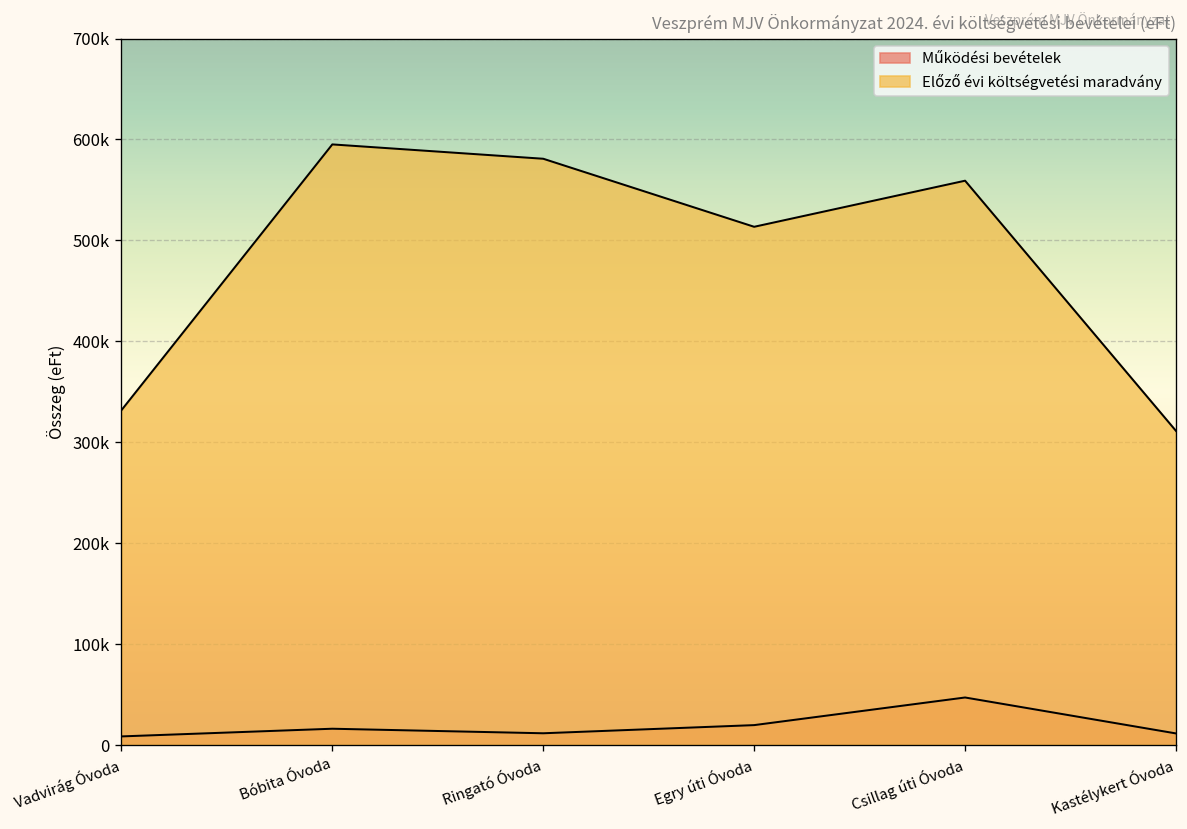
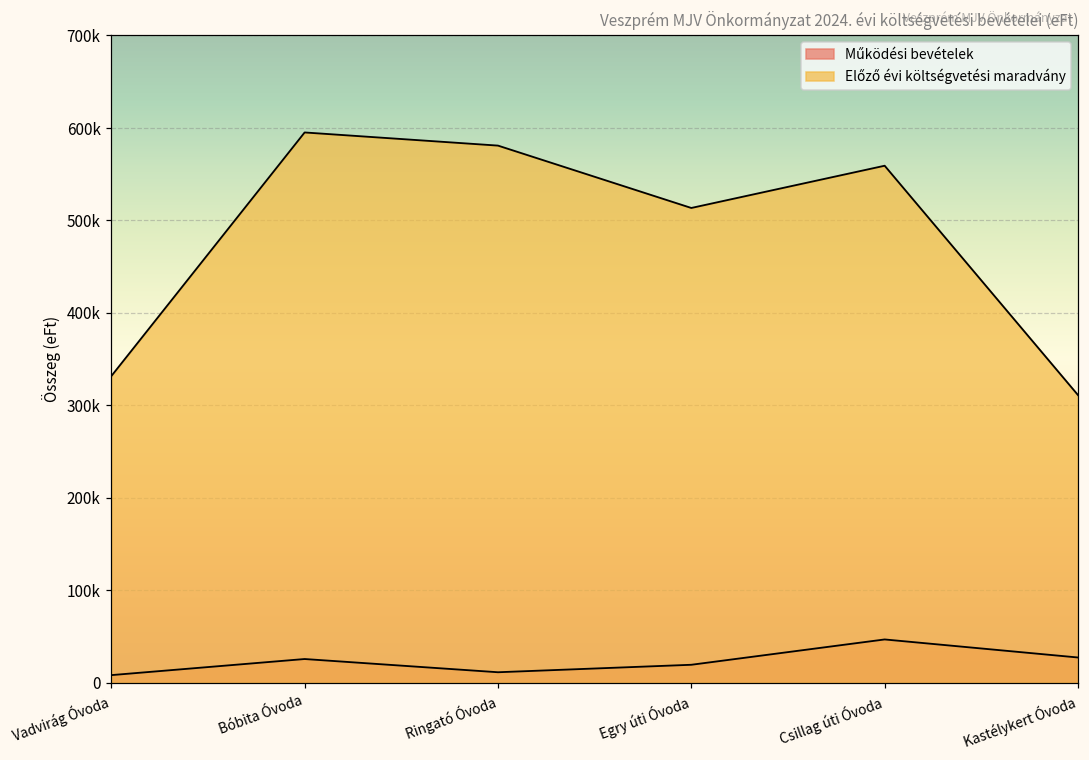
Működési bevételek, Bóbita Óvoda: 20000 -> 30000
Működési bevételek, Kastélykert Óvoda: 10000 -> 30000
